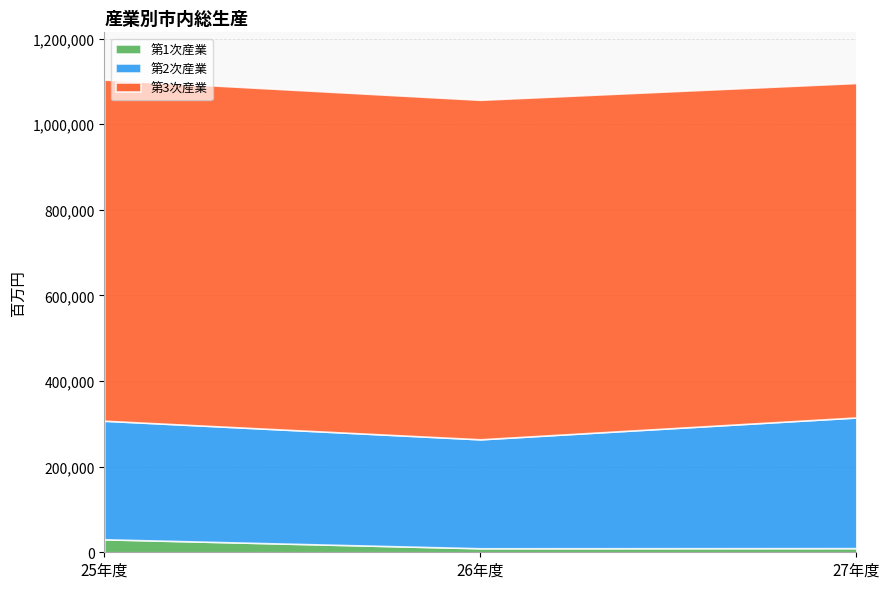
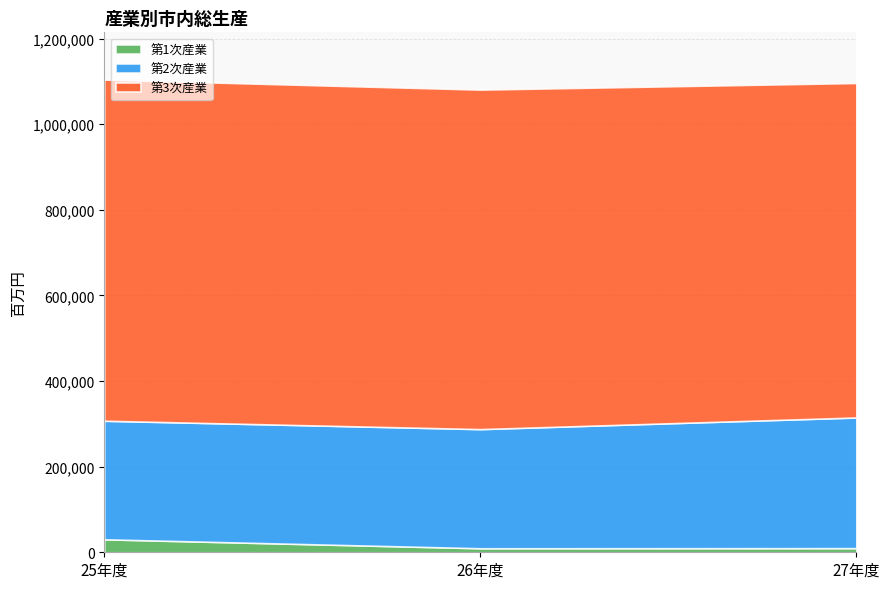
第2次産業, 26年度: 250,000 -> 280,000
